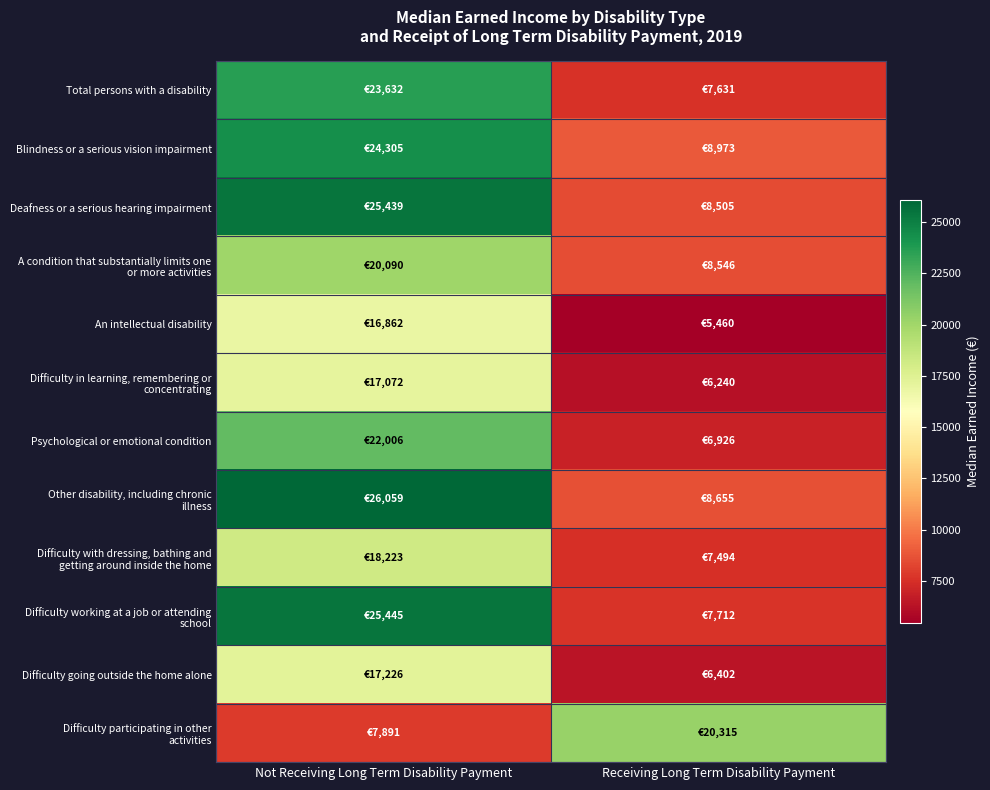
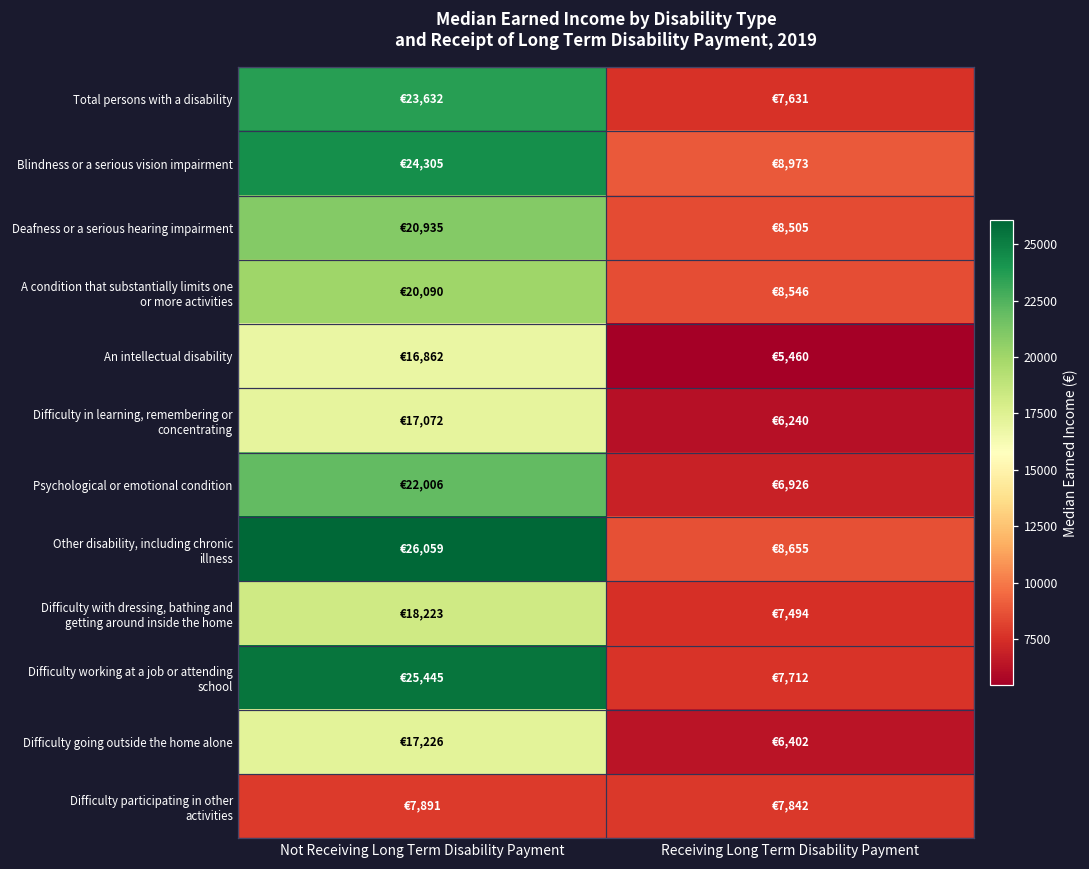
Deafness or a serious hearing impairment, Not Receiving Long Term Disability Payment: €25,439 -> €20,935
Difficulty participating in other activities, Receiving Long Term Disability Payment: €20,315 -> €7,842
